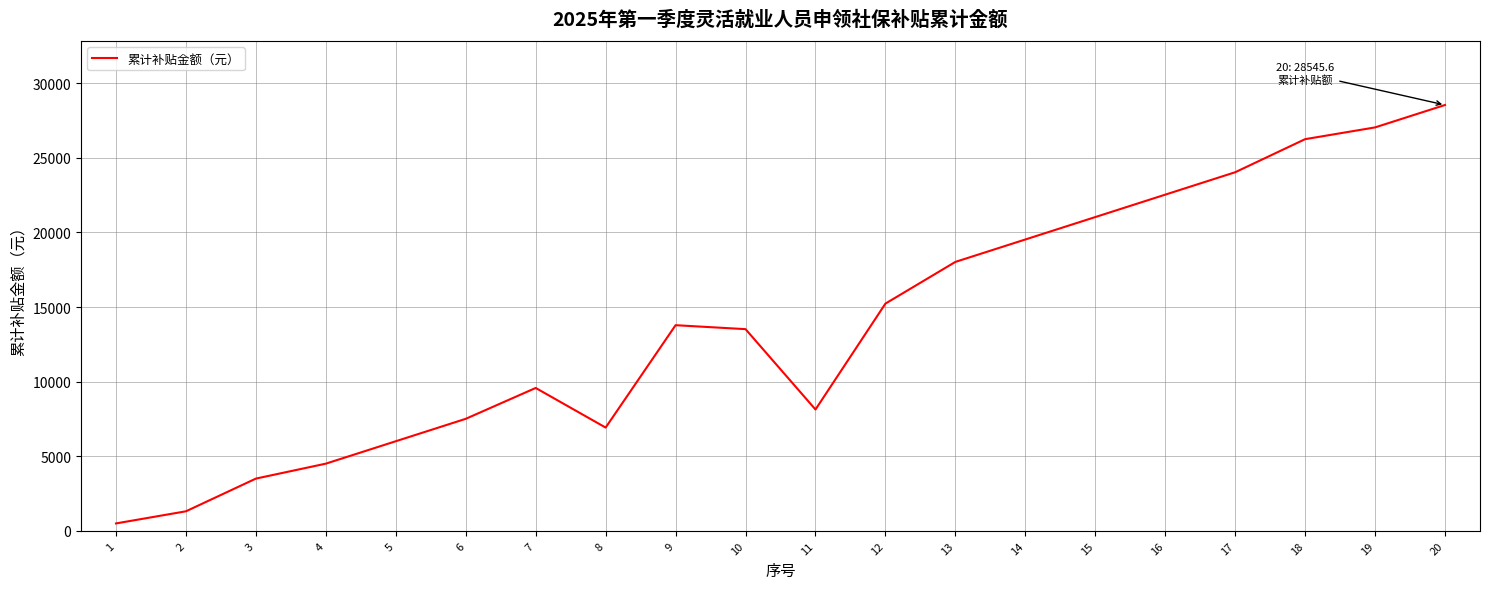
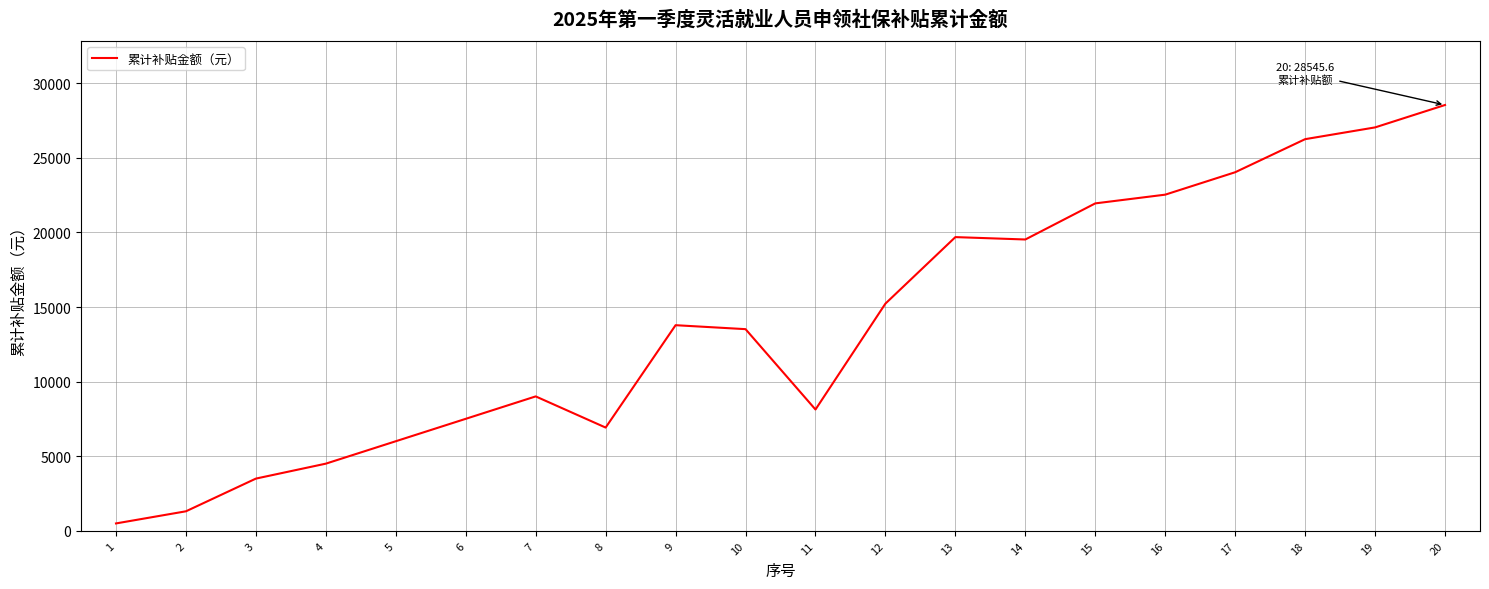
7: 9600 -> 9000
13: 18000 -> 19700
15: 21000 -> 22000
